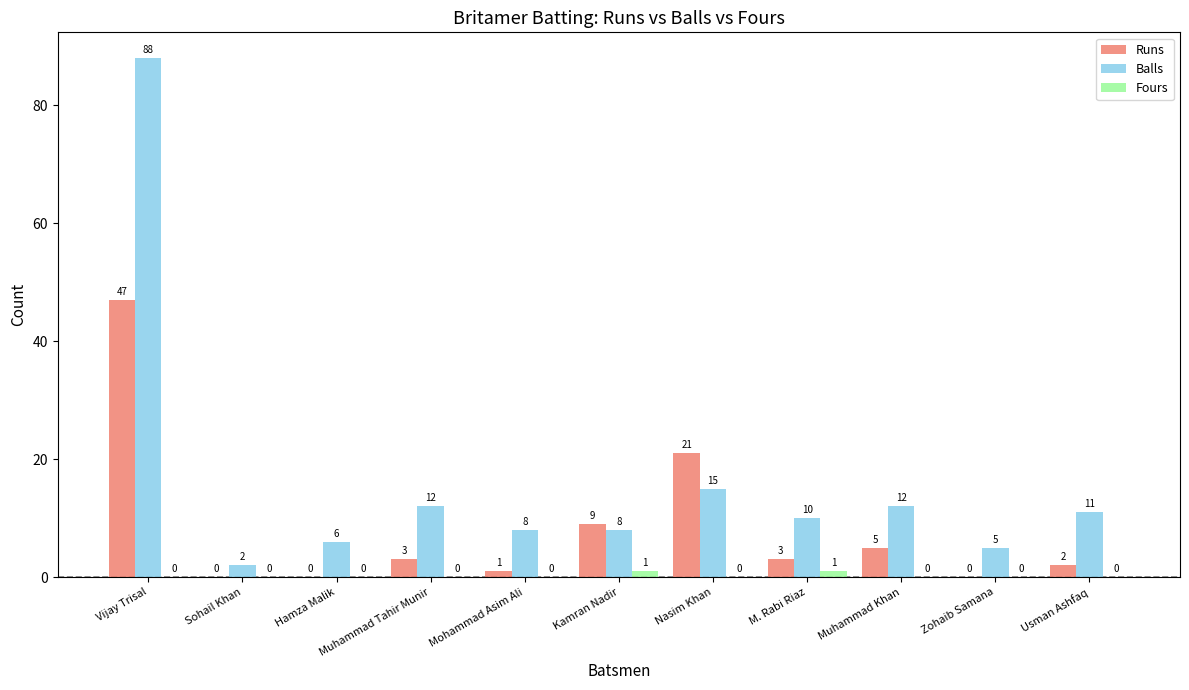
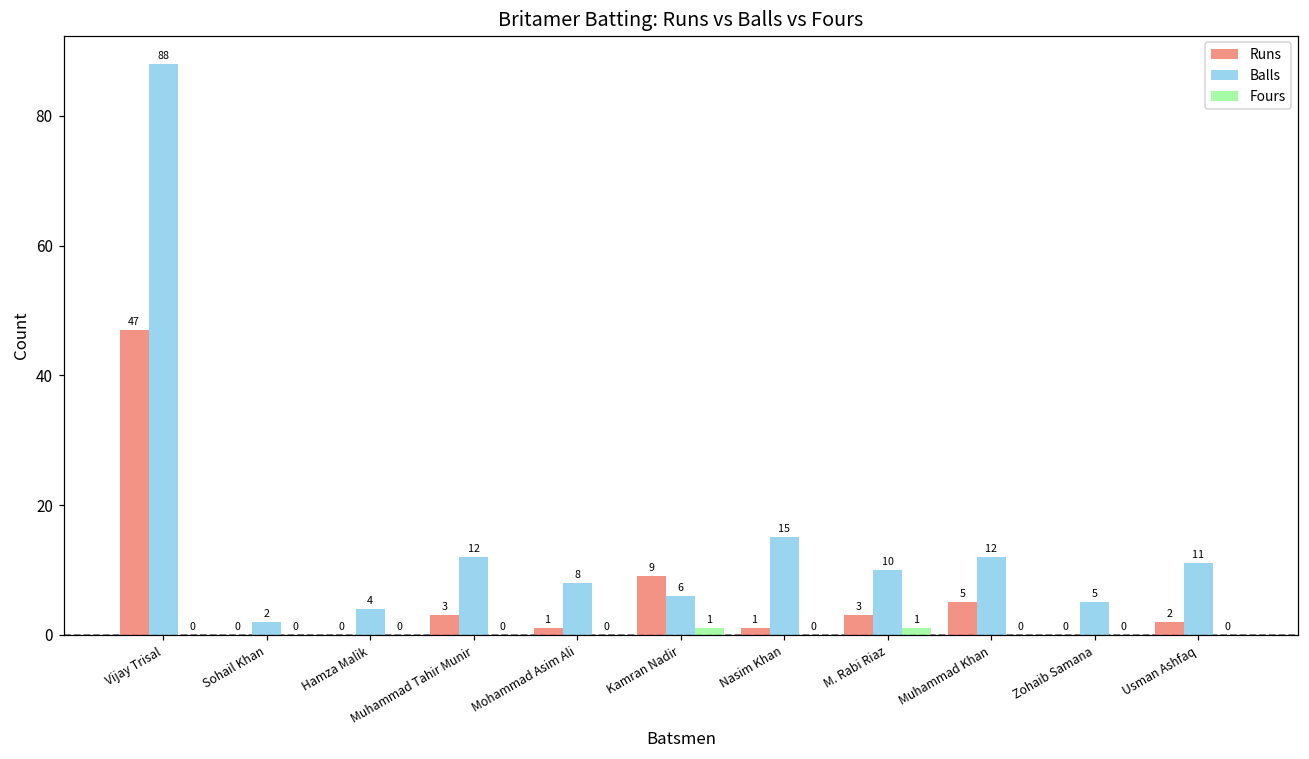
Balls, Hamza Malik: 6 -> 4
Balls, Kamran Nadir: 8 -> 6
Runs, Nasim Khan: 21 -> 1
